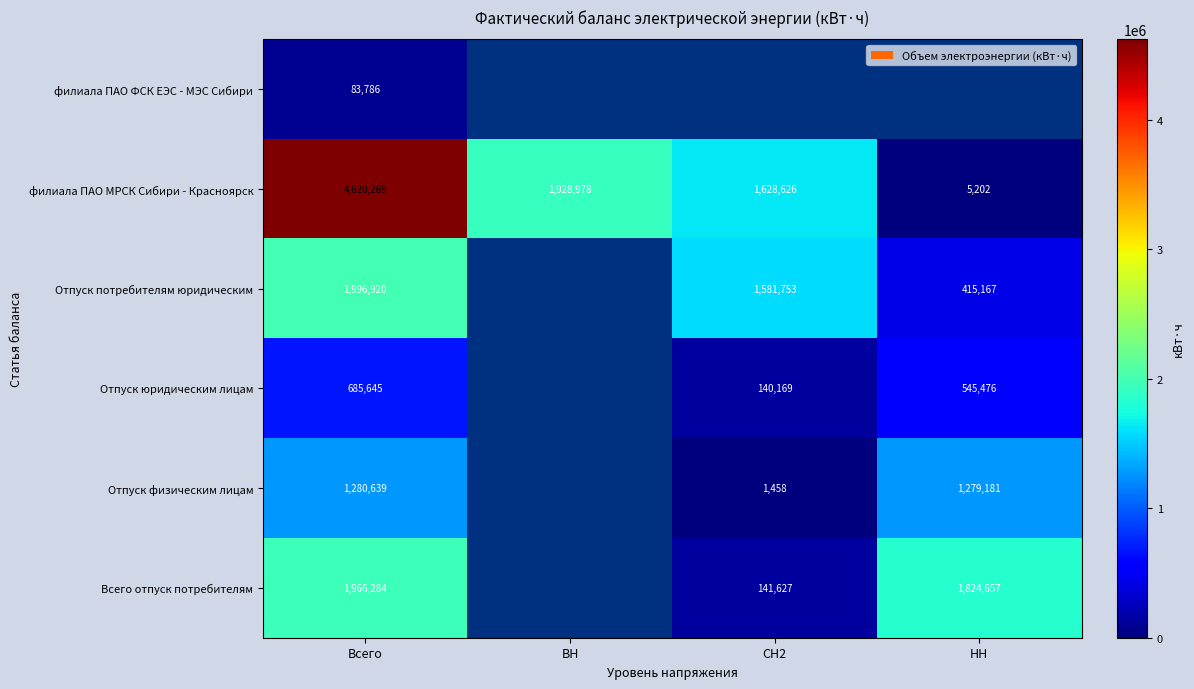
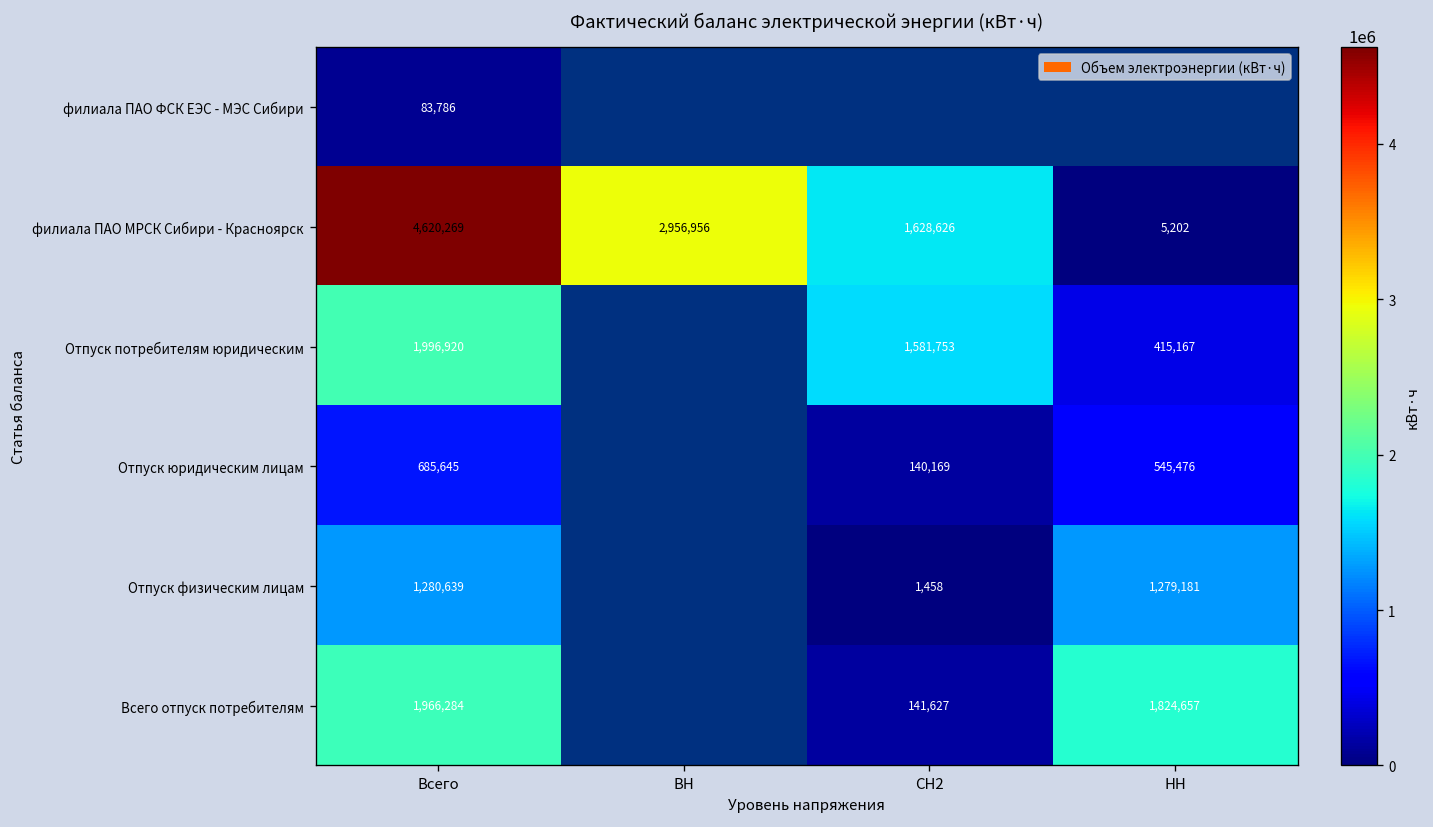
филиала ПАО МРСК Сибири - Красноярск, ВН: 1,928,978 -> 2,956,956
